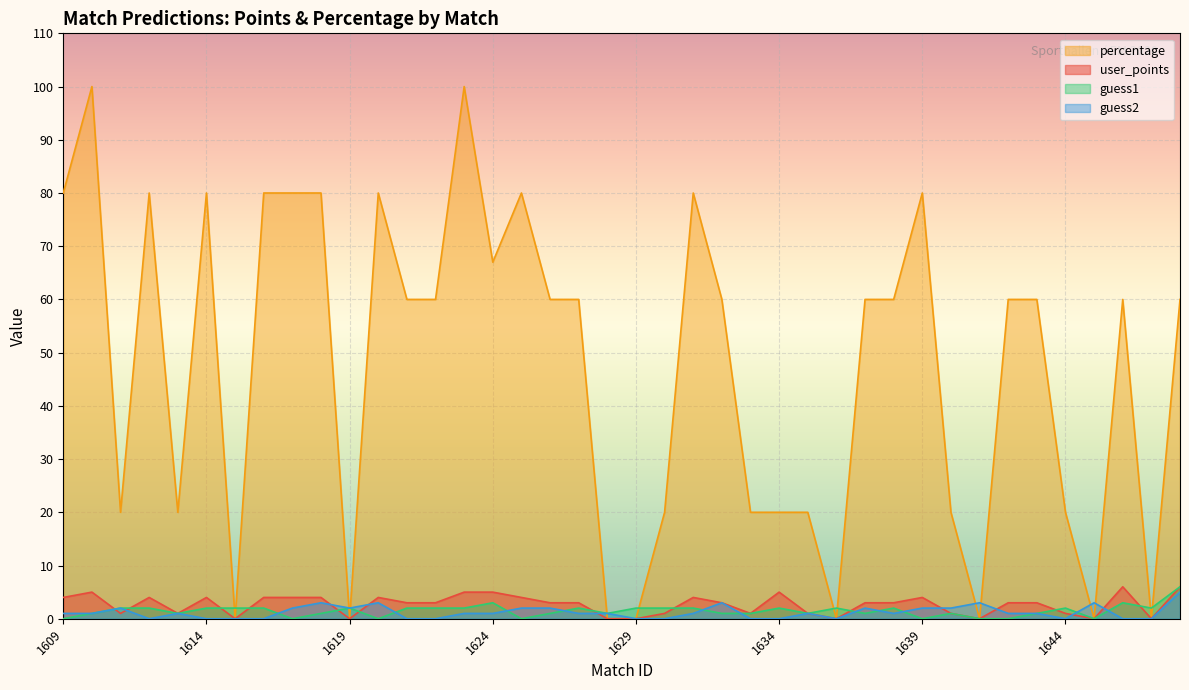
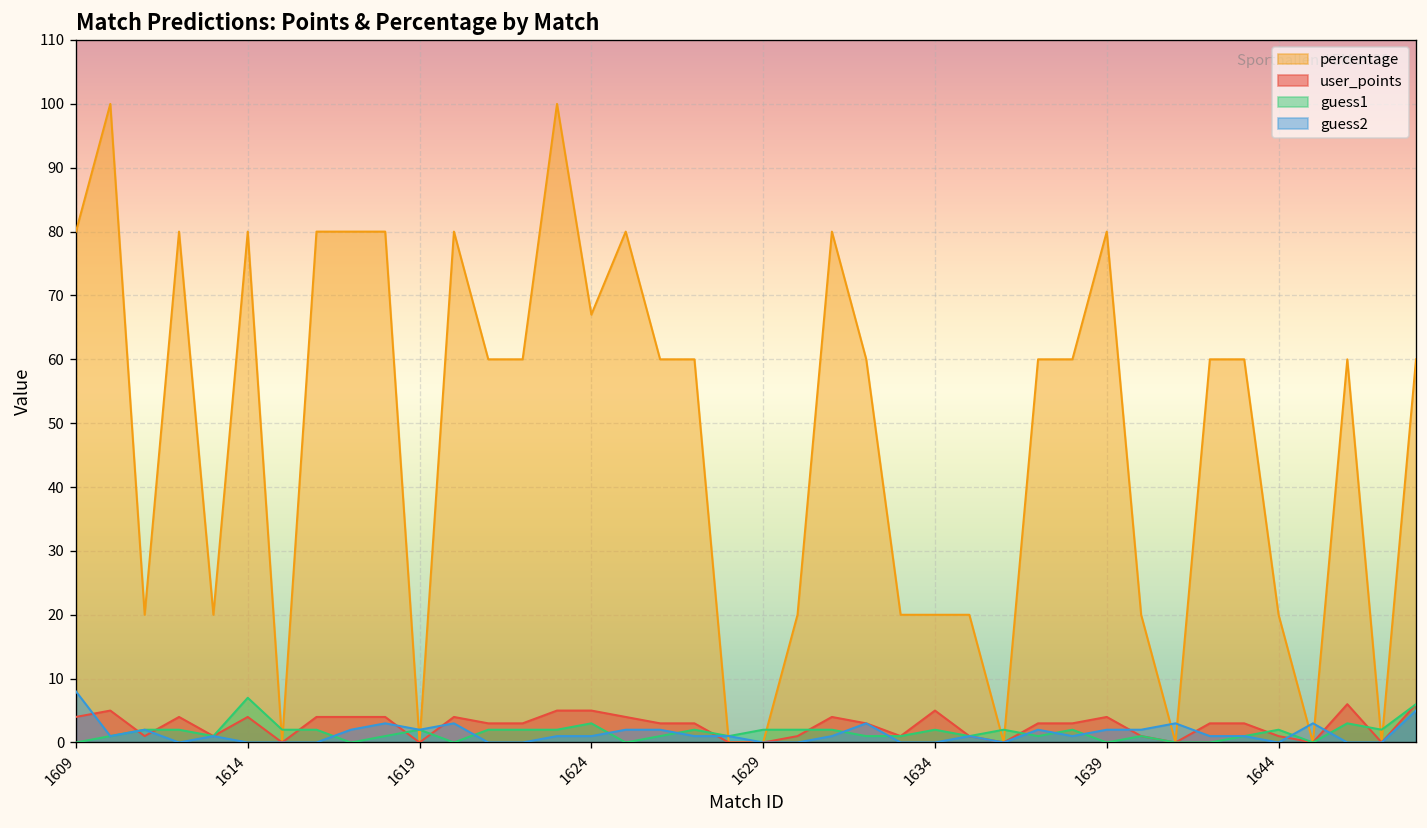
guess2, 1609: 1 -> 8
guess1, 1614: 2 -> 7
